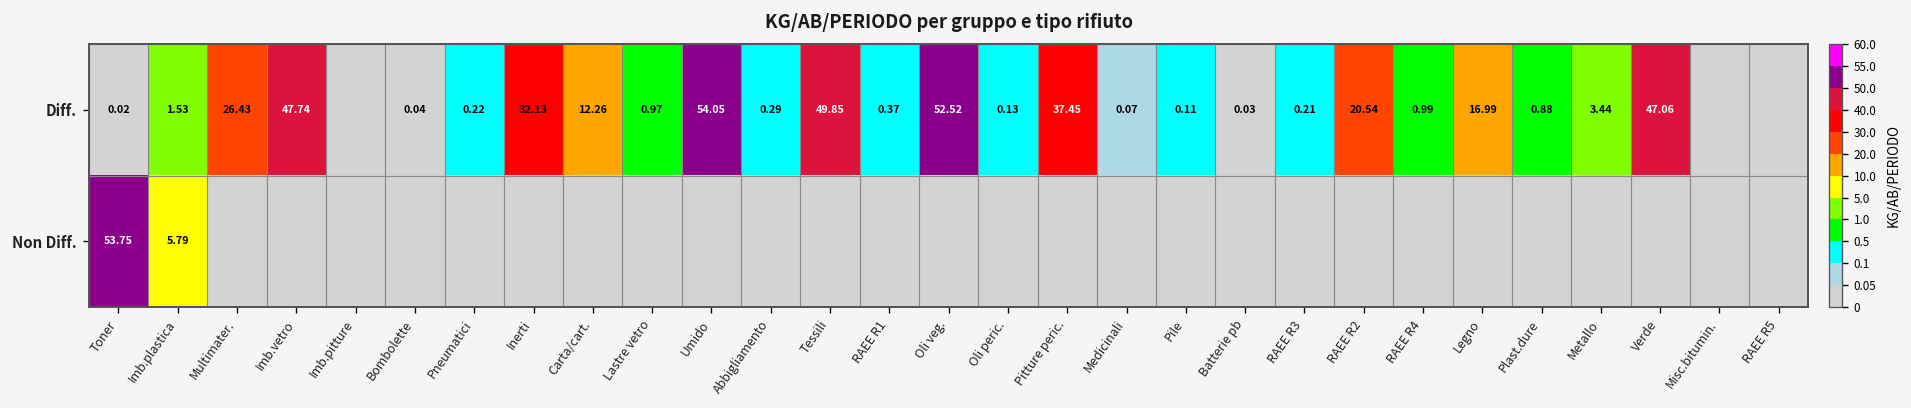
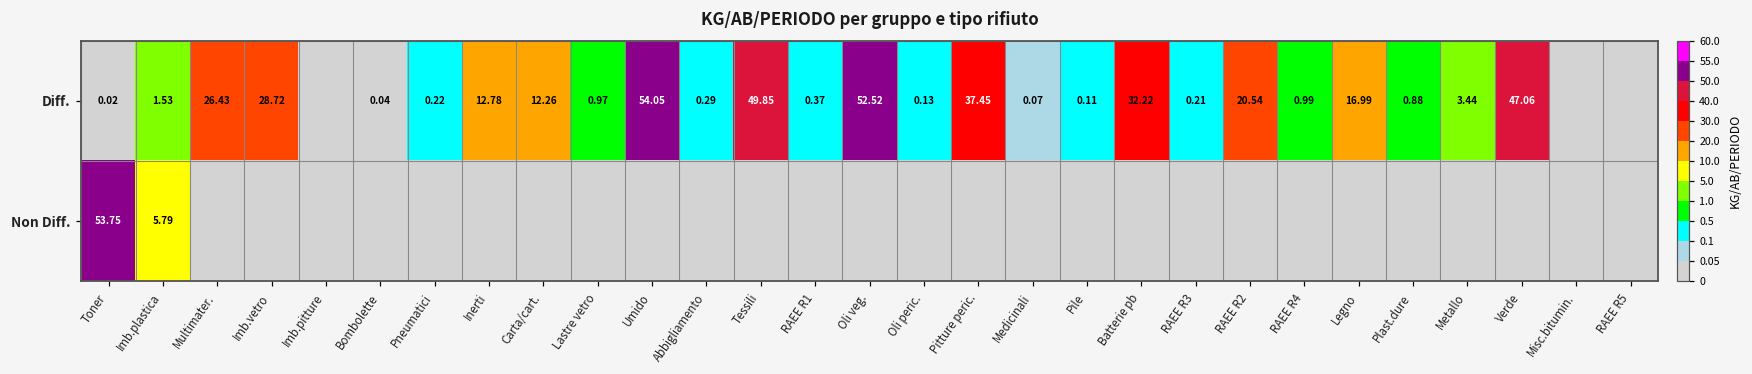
Diff., Imb.vetro: 47.74 -> 28.72
Diff., Inerti: 32.13 -> 12.78
Diff., Batterie pb: 0.03 -> 32.22
